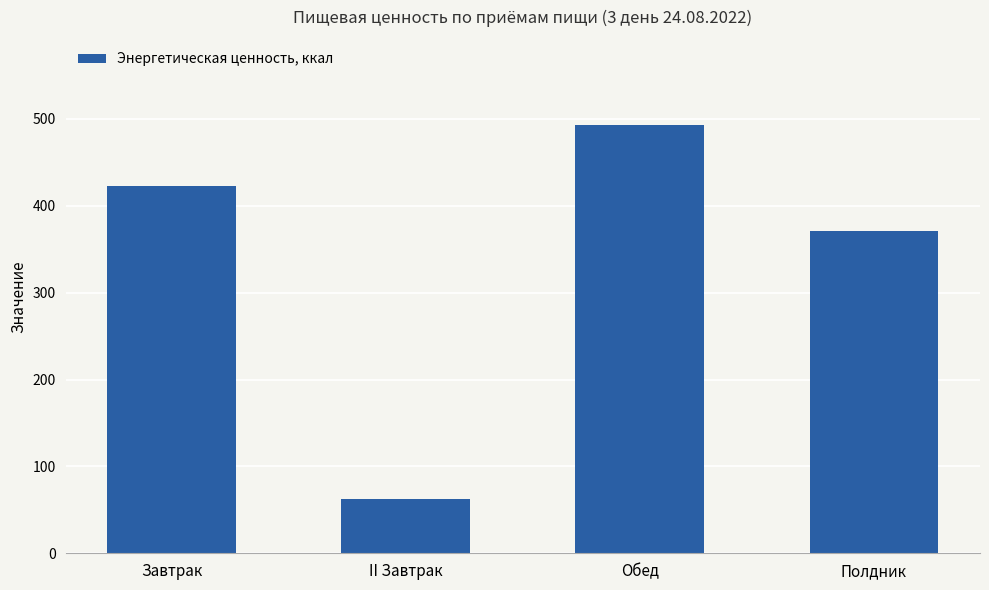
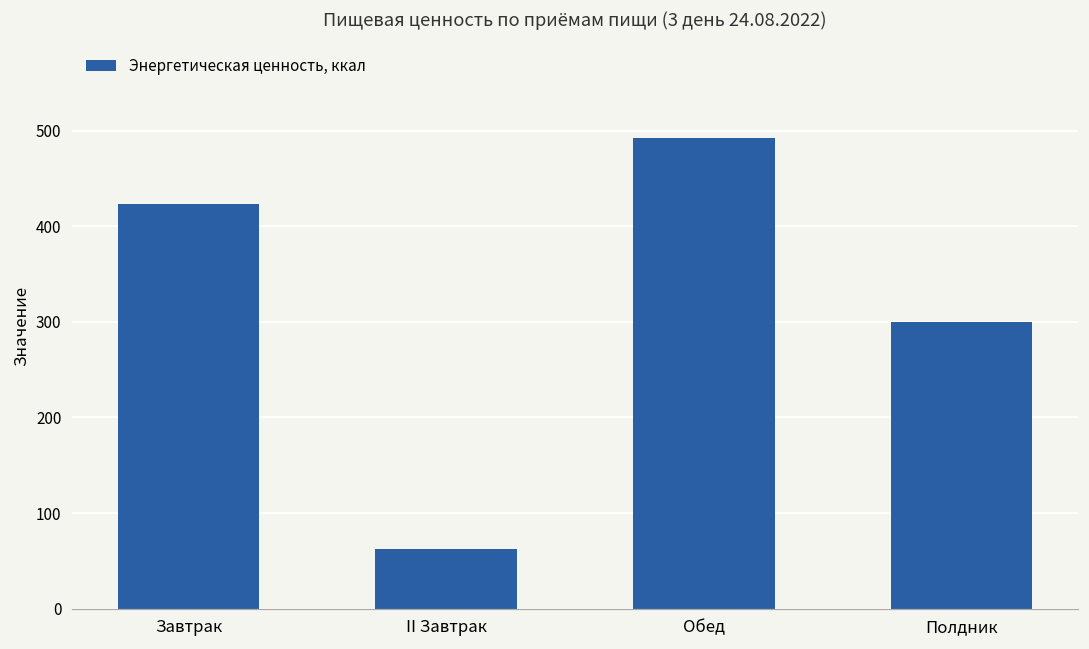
Полдник: 370 -> 300
